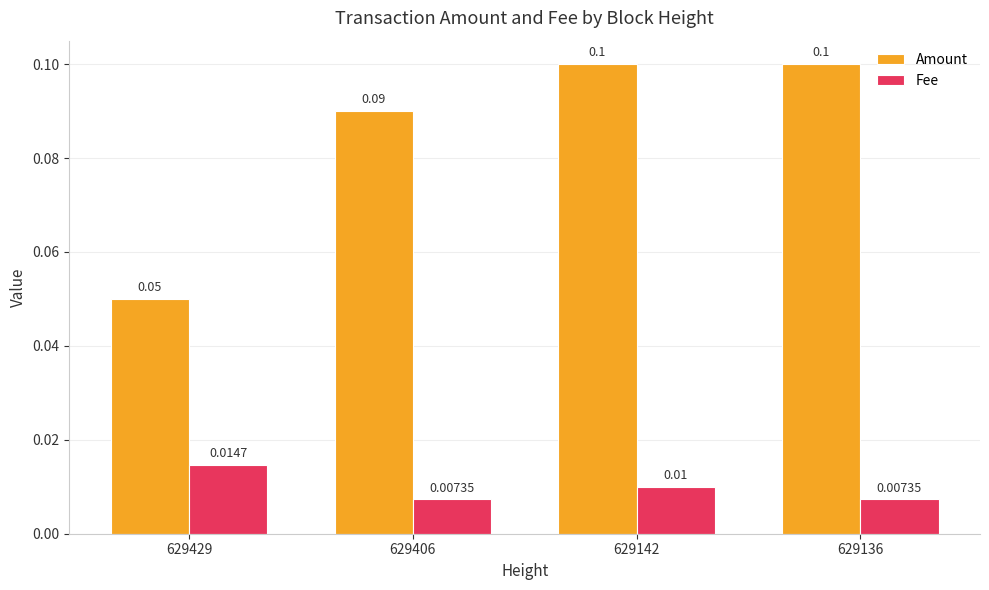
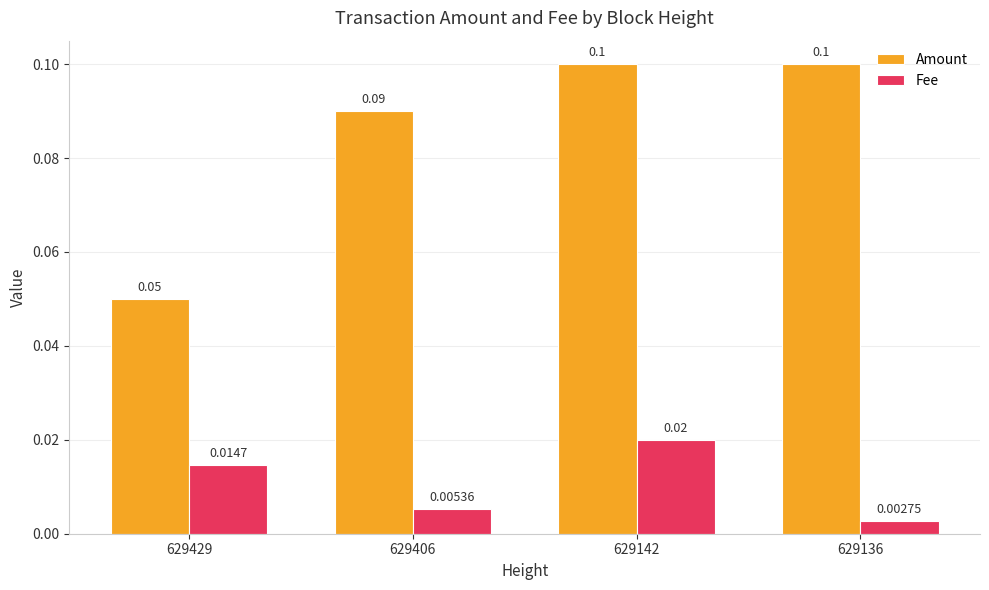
Fee, 629406: 0.00735 -> 0.00536
Fee, 629142: 0.01 -> 0.02
Fee, 629136: 0.00735 -> 0.00275
